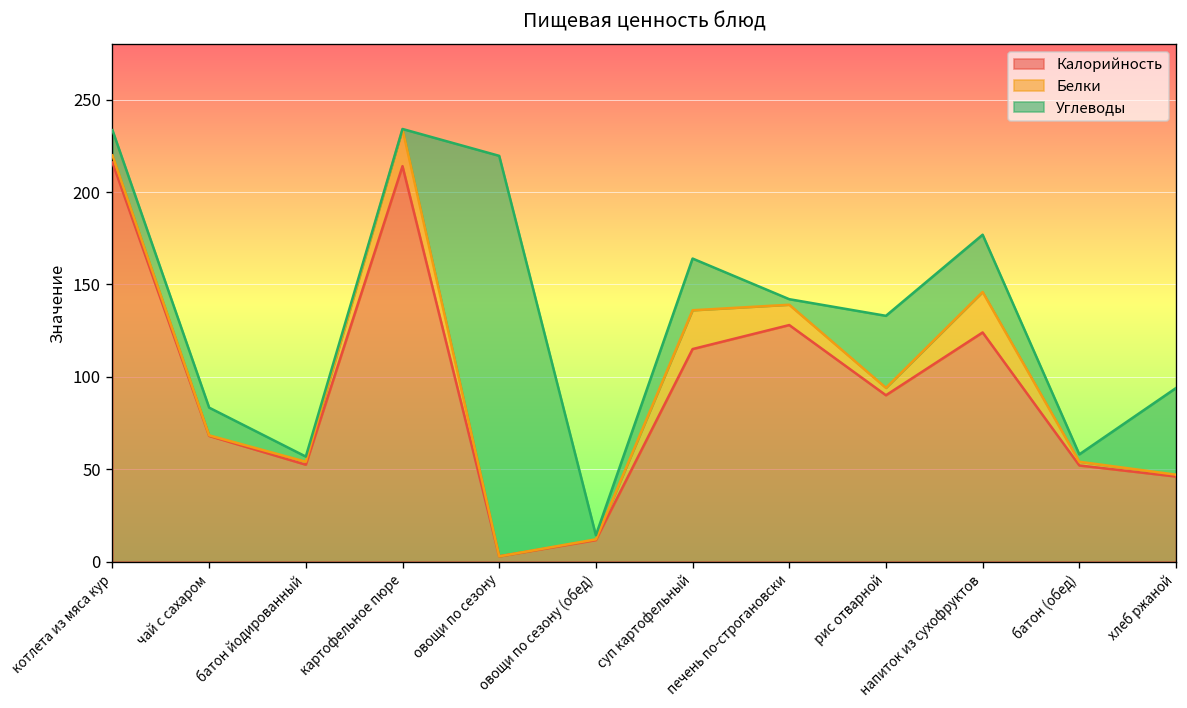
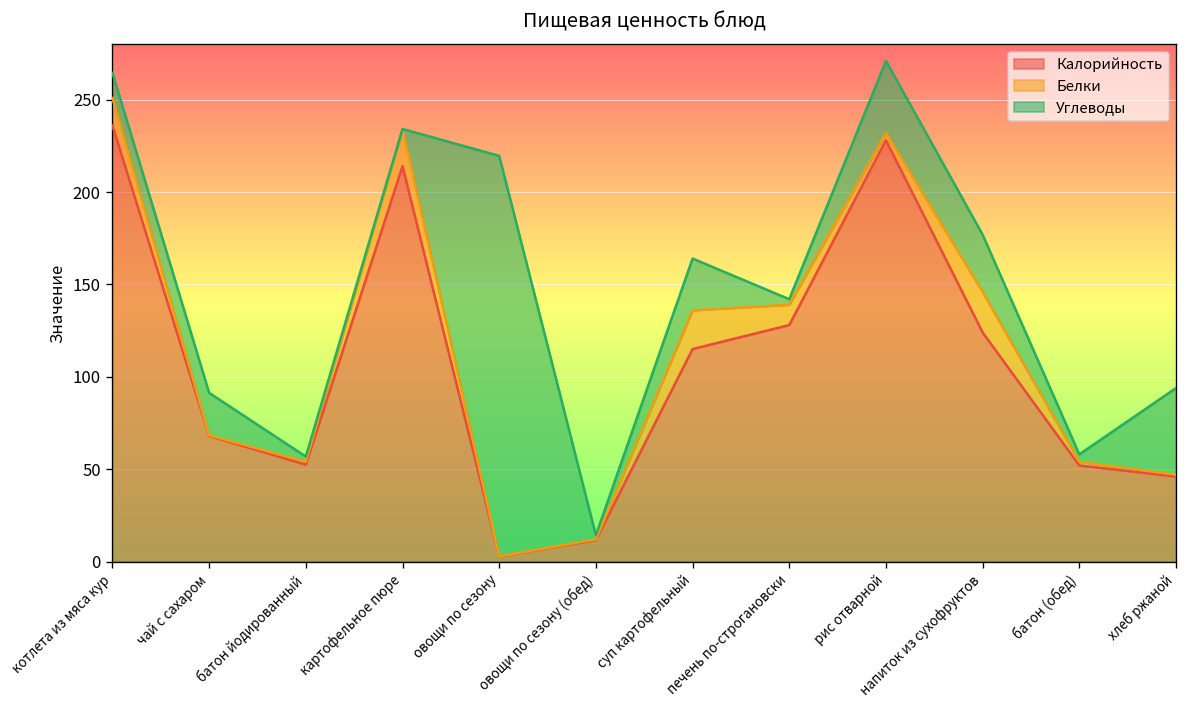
Калорийность, котлета из мяса кур: 216 -> 236
Белки, котлета из мяса кур: 4 -> 15
Углеводы, чай с сахаром: 15 -> 23
Калорийность, рис отварной: 90 -> 228
